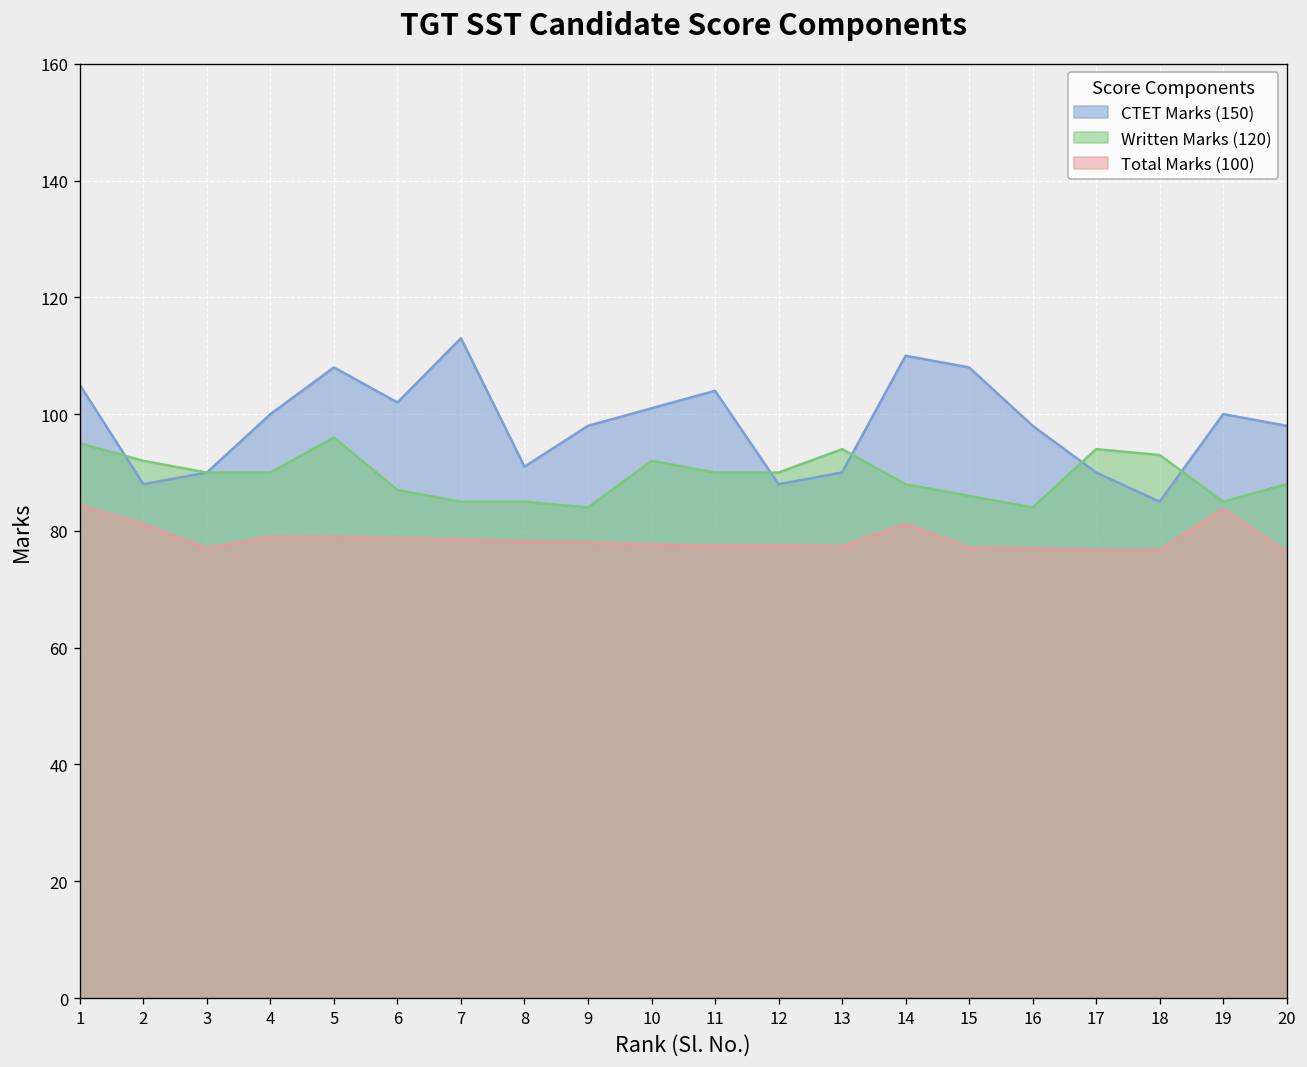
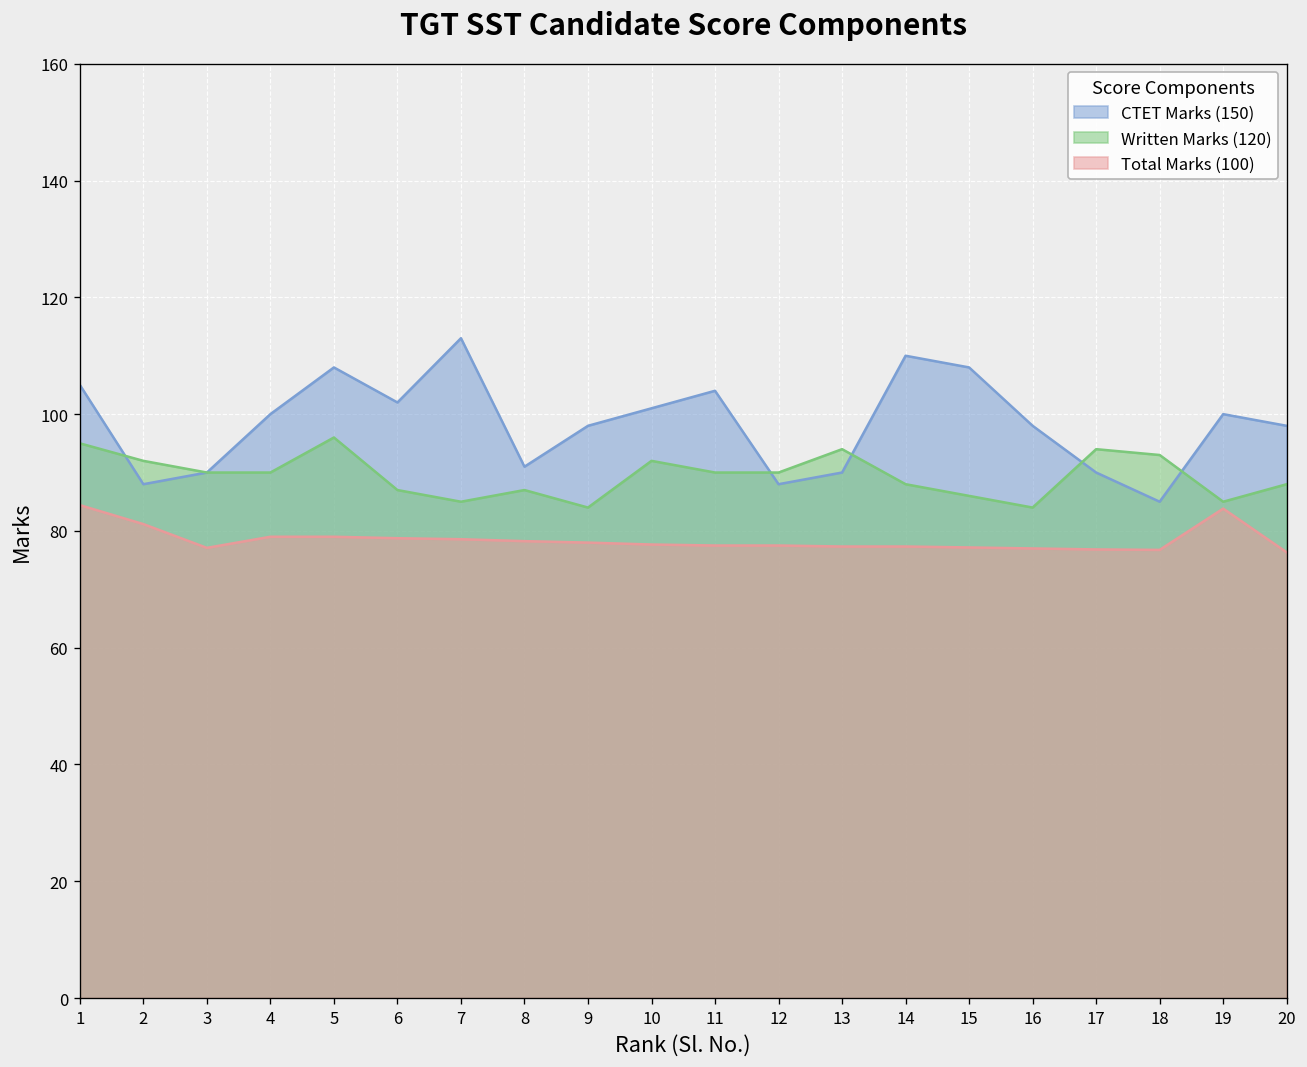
Written Marks (120), 8: 85 -> 87
Total Marks (100), 14: 81 -> 77
